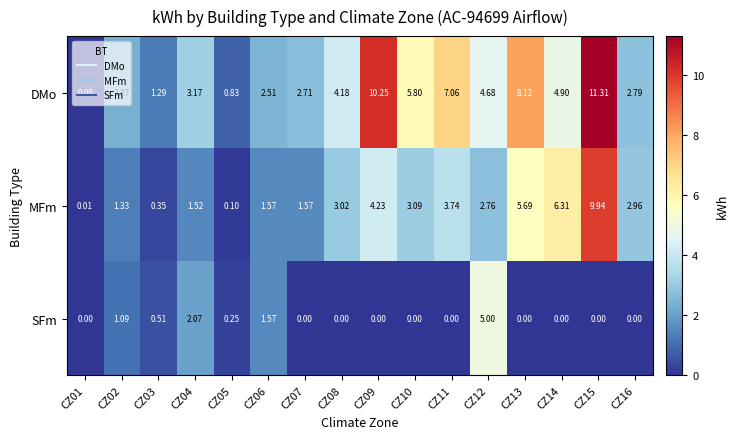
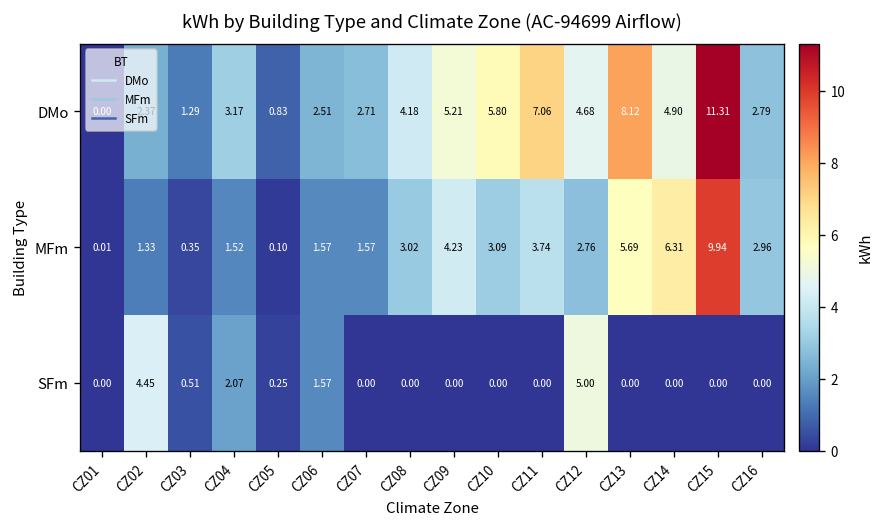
DMo, CZ09: 10.25 -> 5.21
SFm, CZ02: 1.09 -> 4.45
